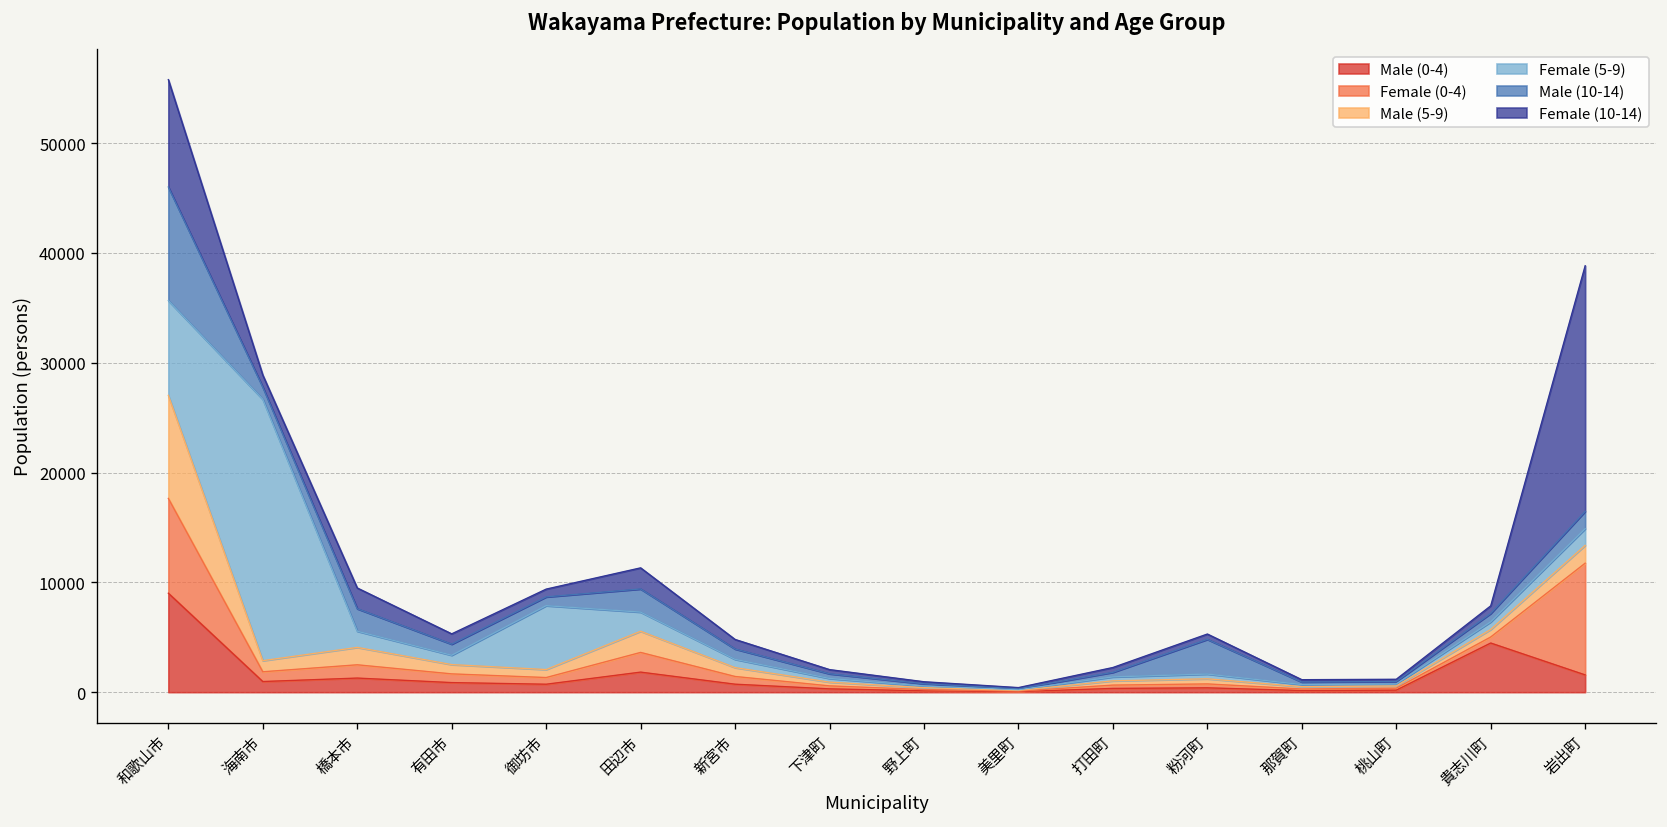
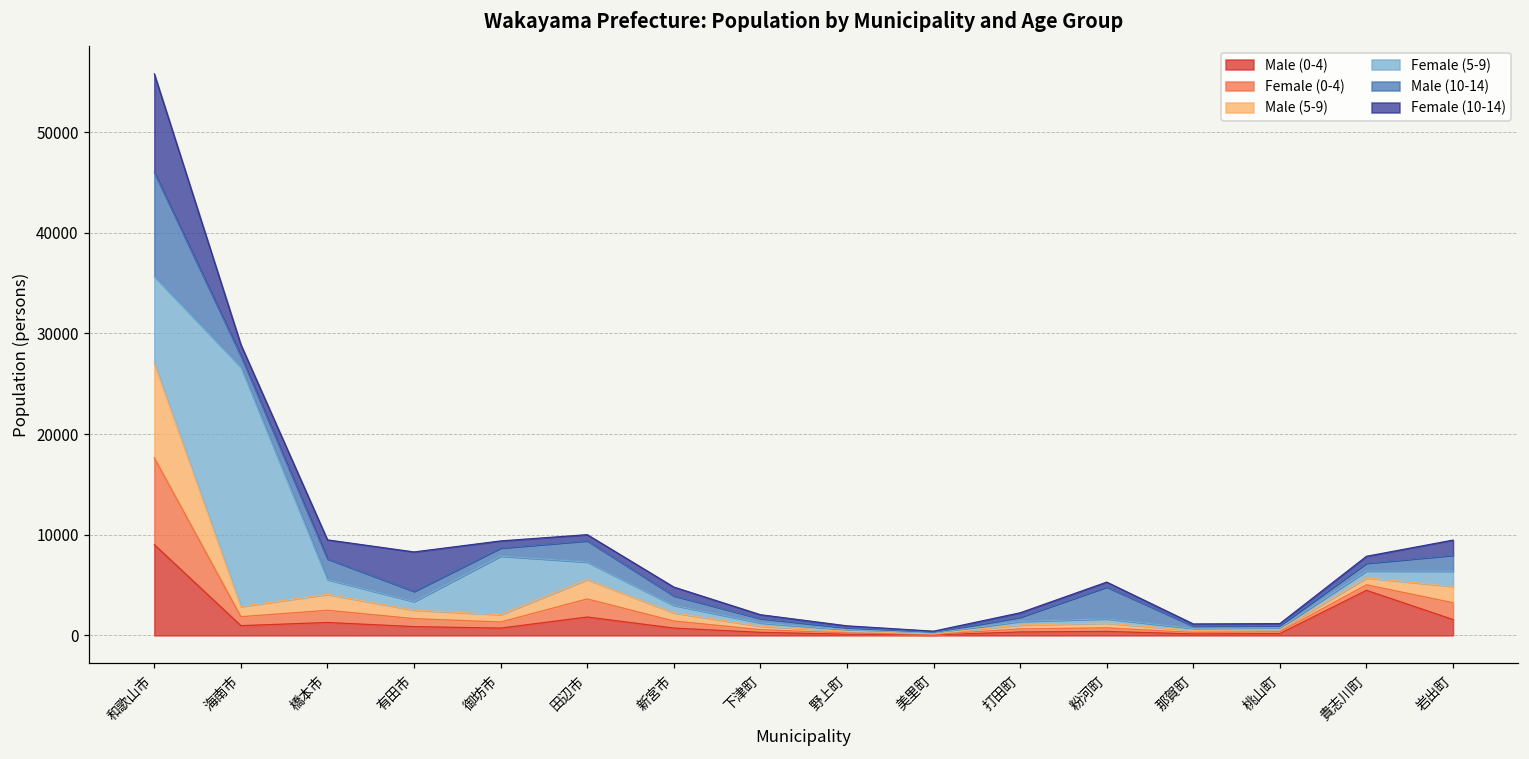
Female (10-14), 有田市: 1000 -> 4000
Female (10-14), 田辺市: 2000 -> 1000
Female (0-4), 岩出町: 10000 -> 2000
Female (10-14), 岩出町: 22000 -> 2000
